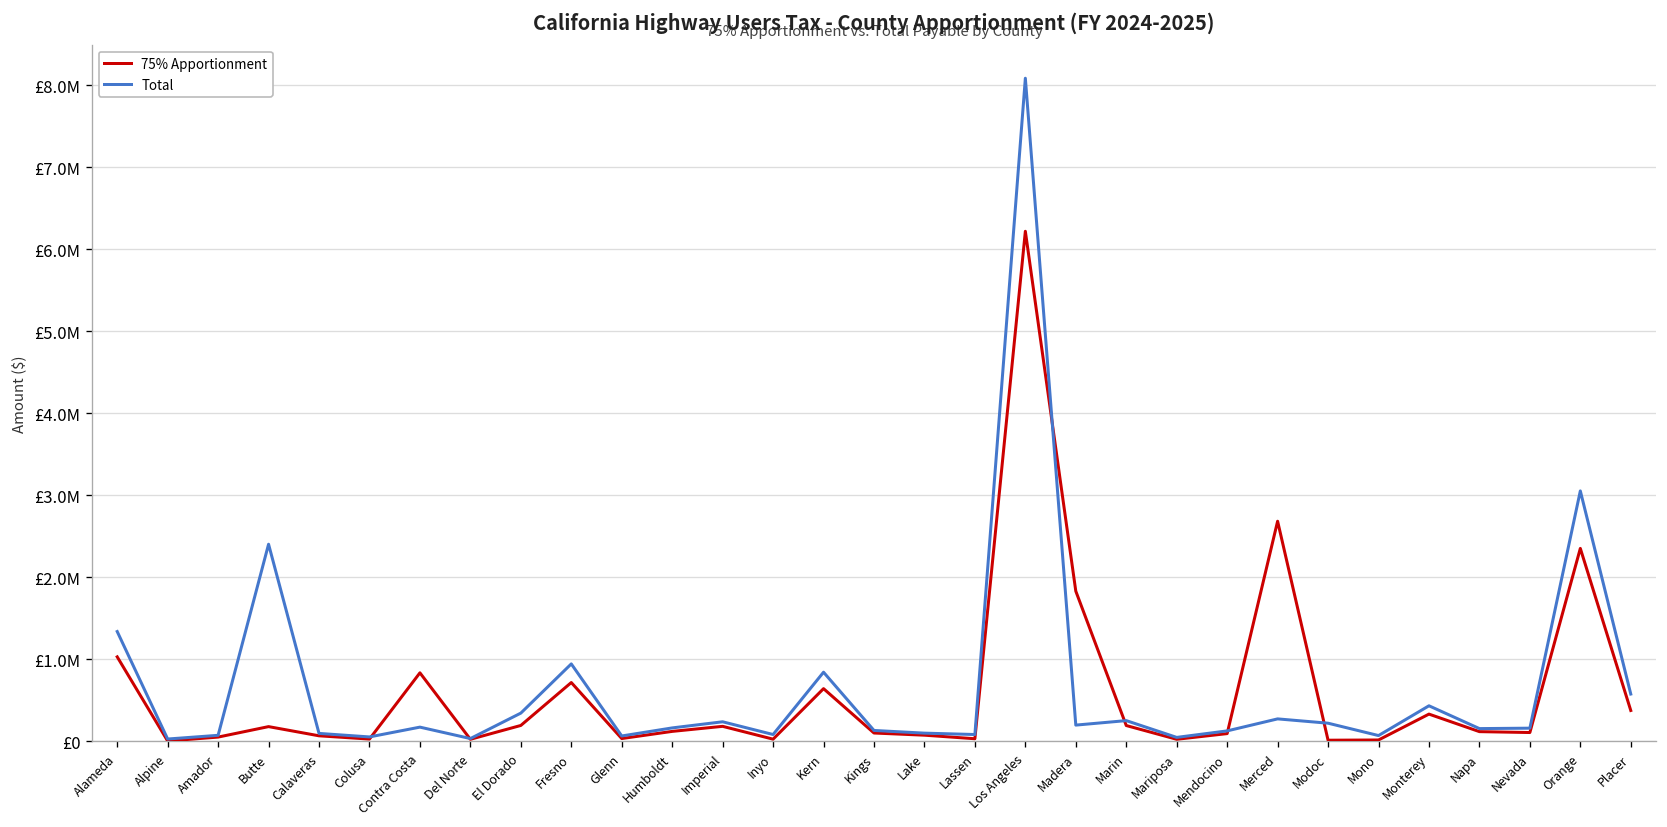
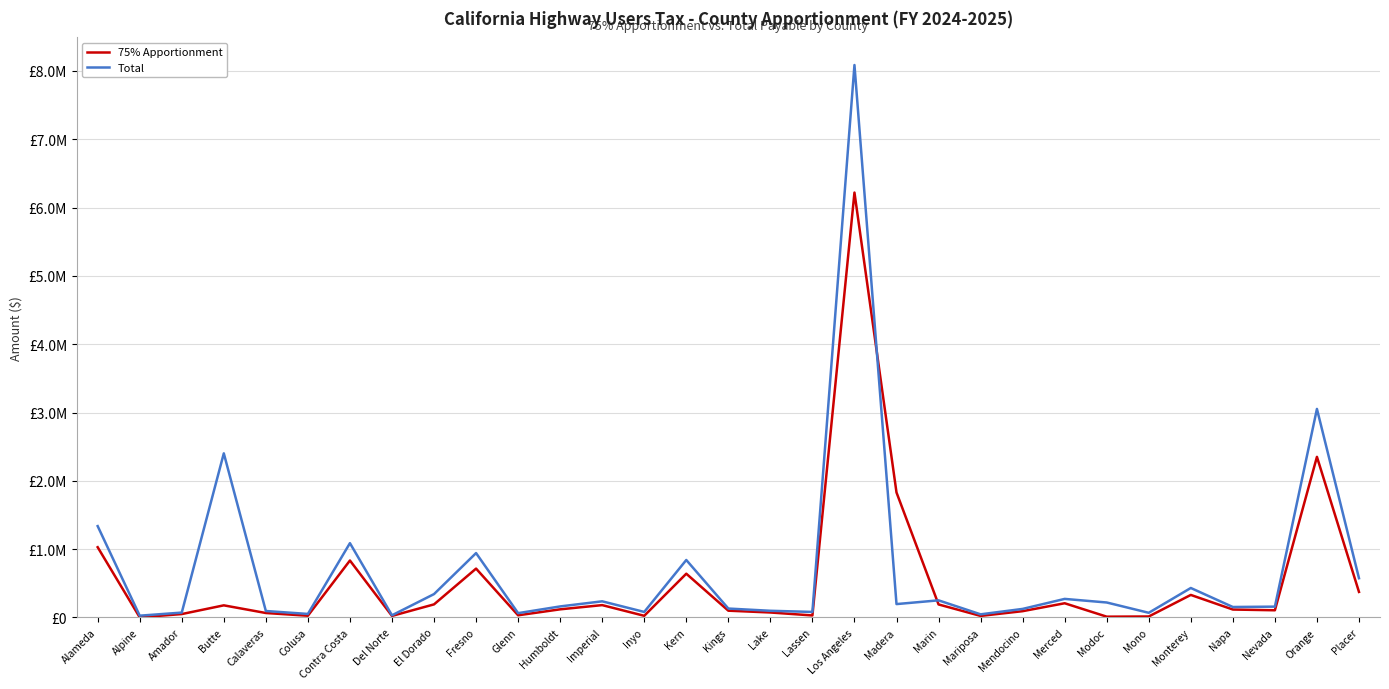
Total, Contra Costa: £200000 -> £1100000
75% Apportionment, Merced: £2700000 -> £200000
